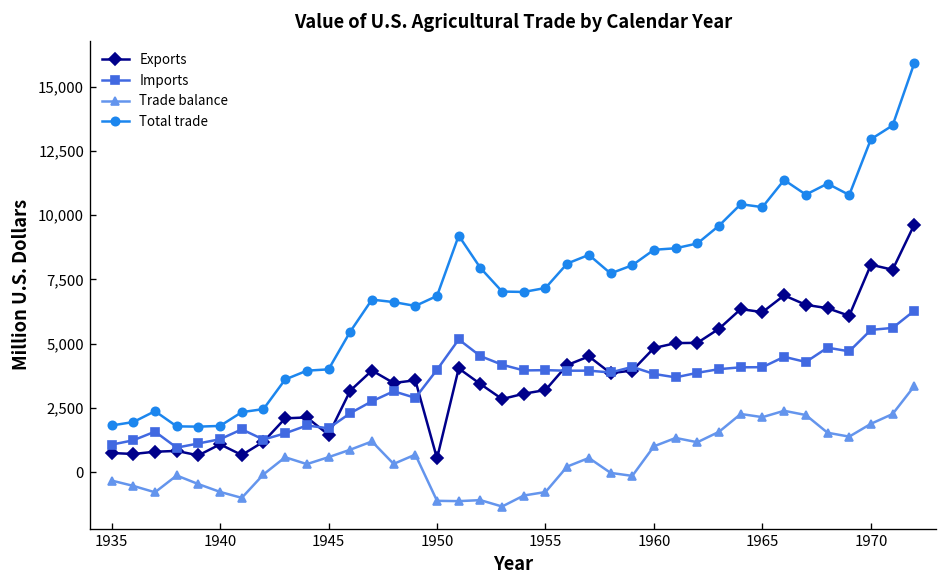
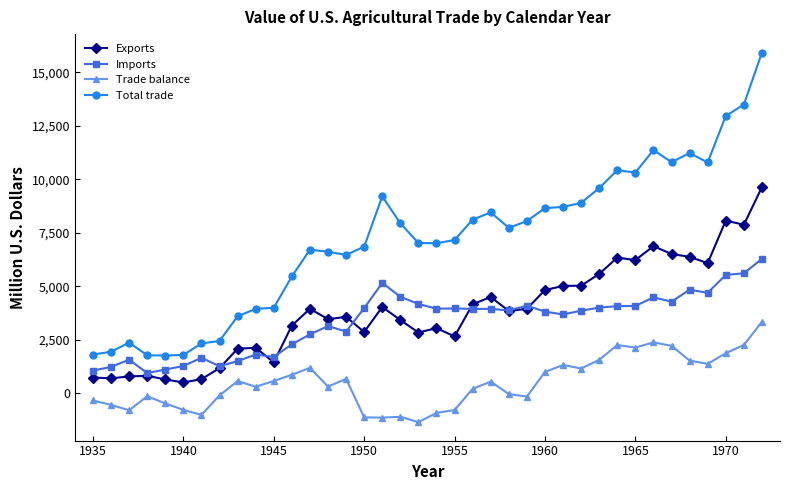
Exports, 1940: 1,100 -> 500
Exports, 1950: 500 -> 2,900
Exports, 1955: 3,200 -> 2,700
